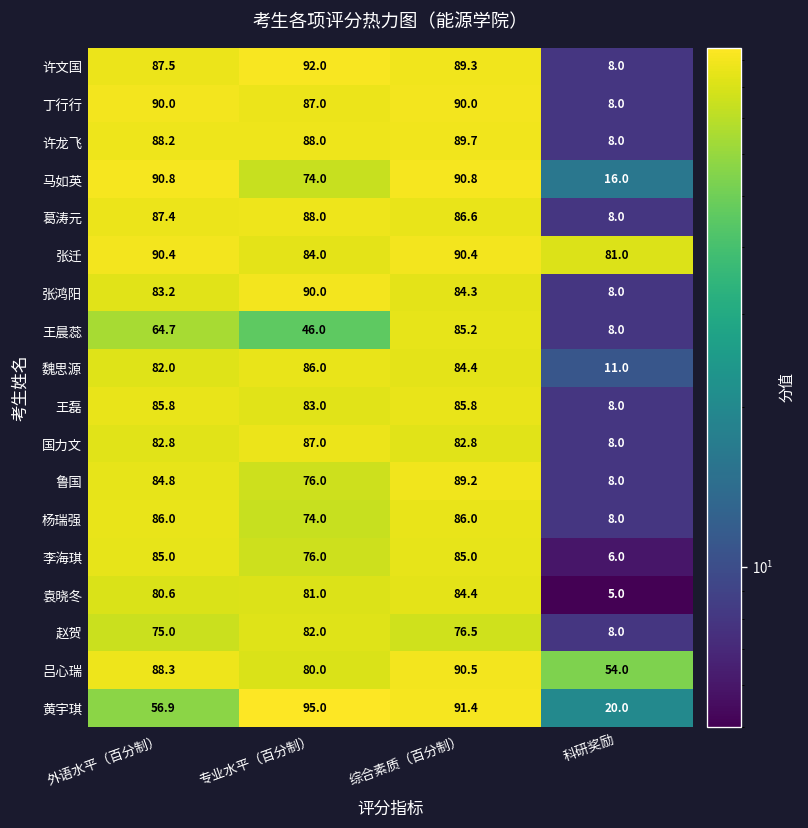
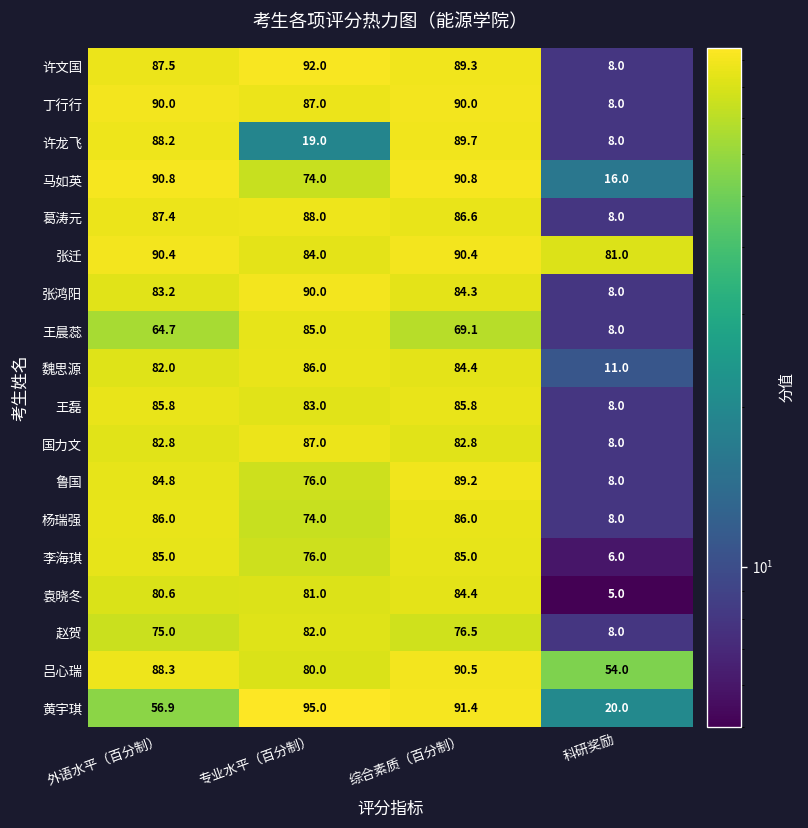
许龙飞, 专业水平（百分制）: 88.0 -> 19.0
王晨蕊, 专业水平（百分制）: 46.0 -> 85.0
王晨蕊, 综合素质（百分制）: 85.2 -> 69.1
